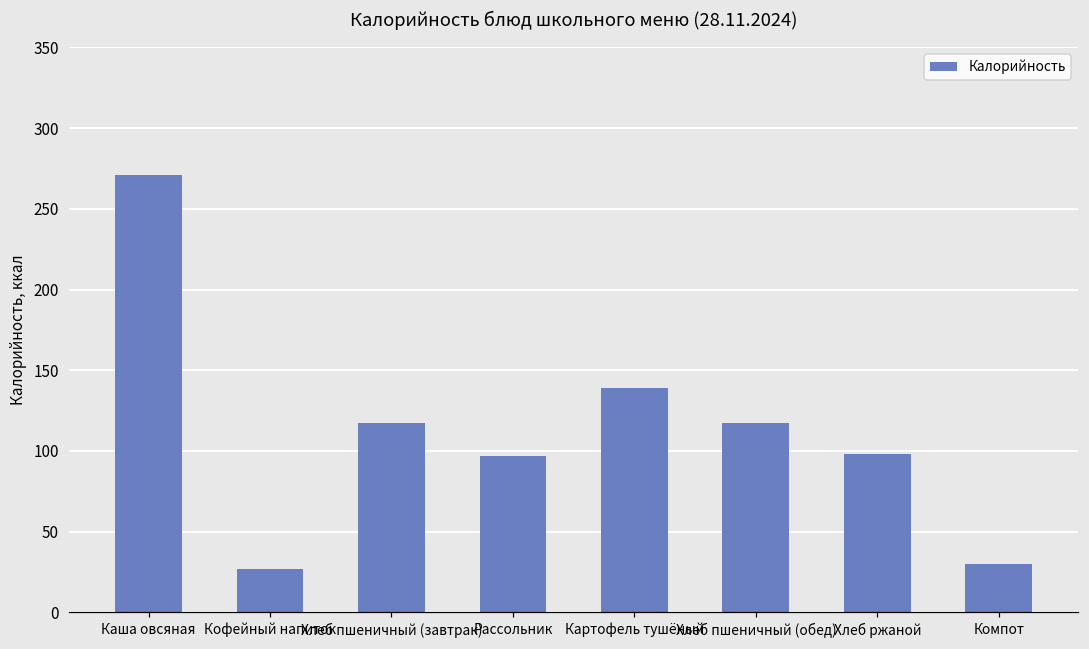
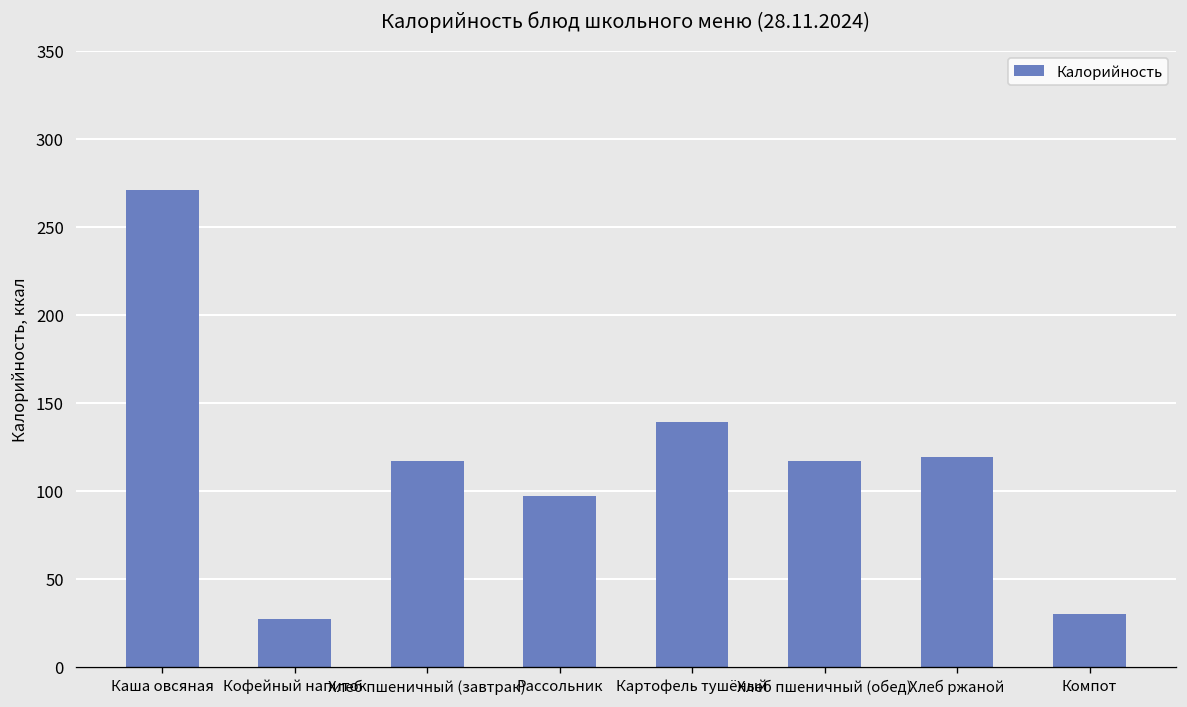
Хлеб ржаной: 98 -> 119
